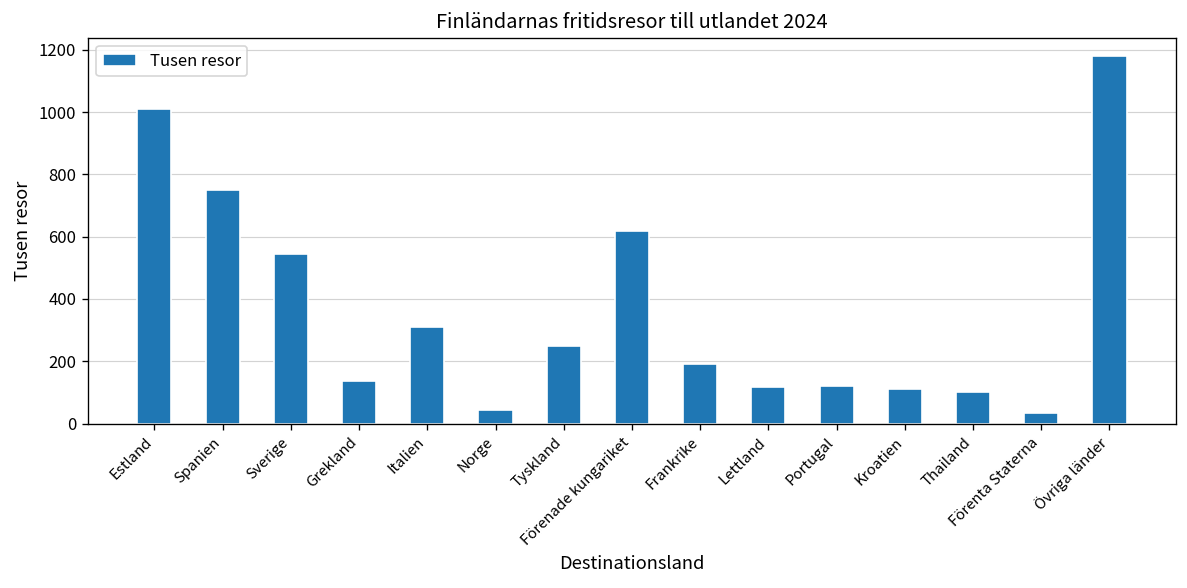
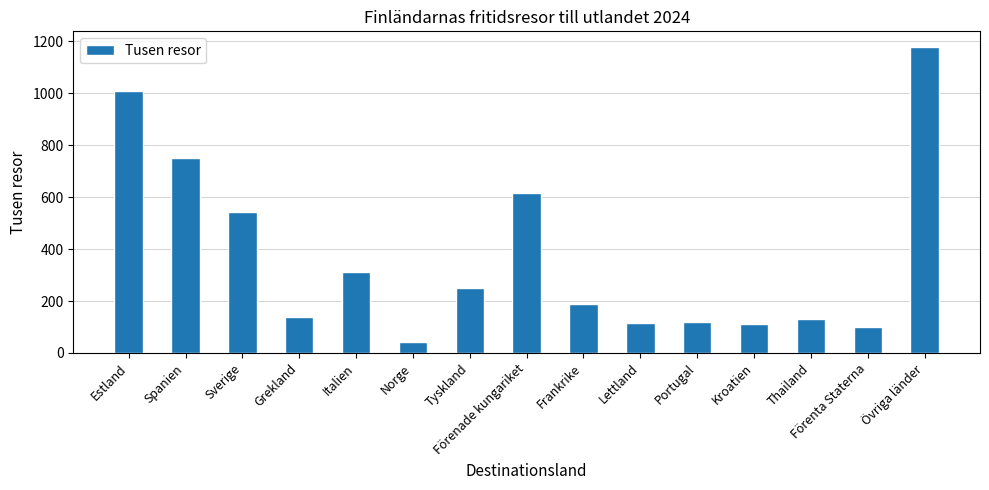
Thailand: 100 -> 130
Förenta Staterna: 30 -> 100
